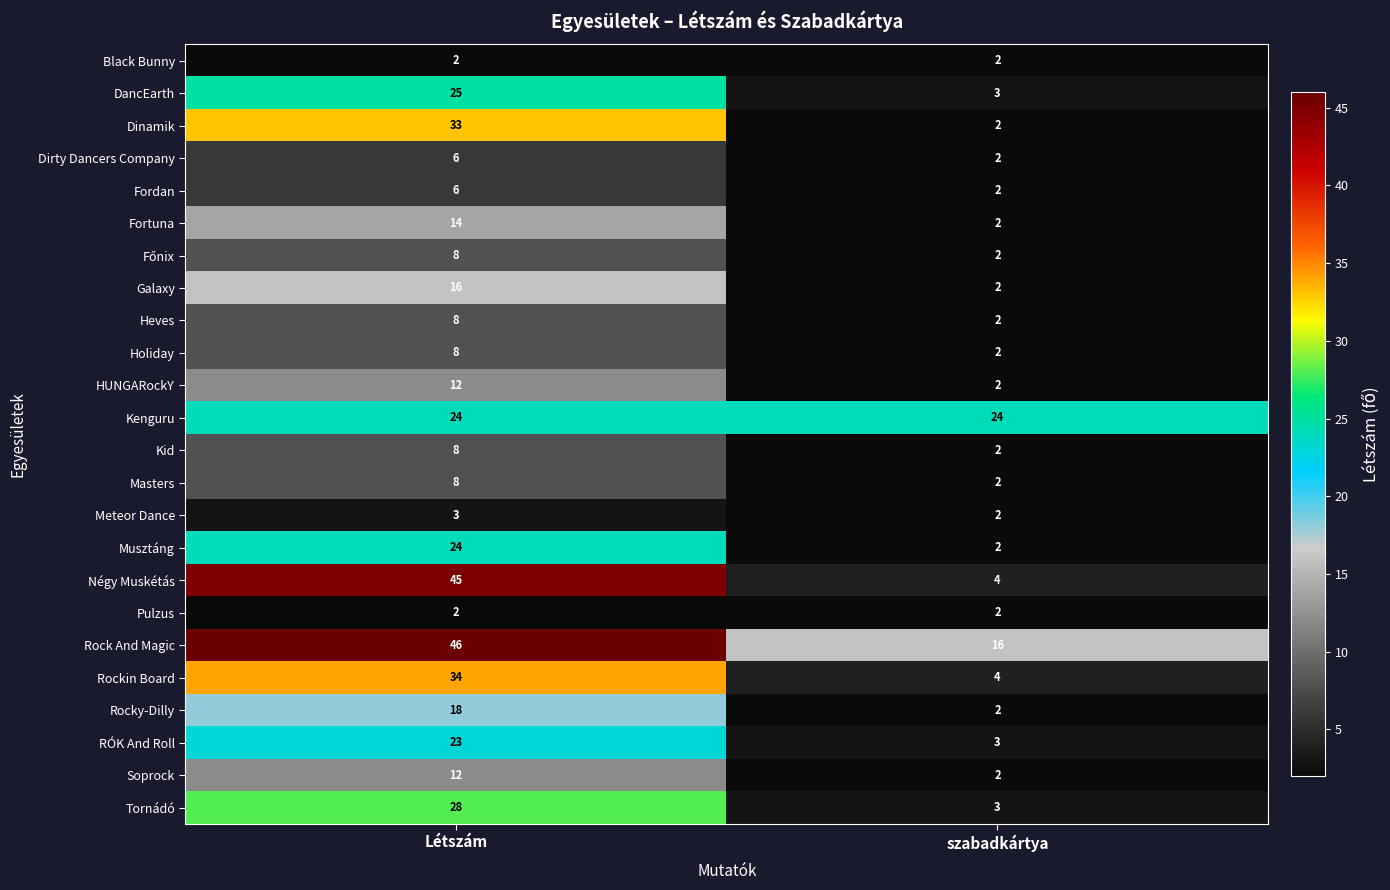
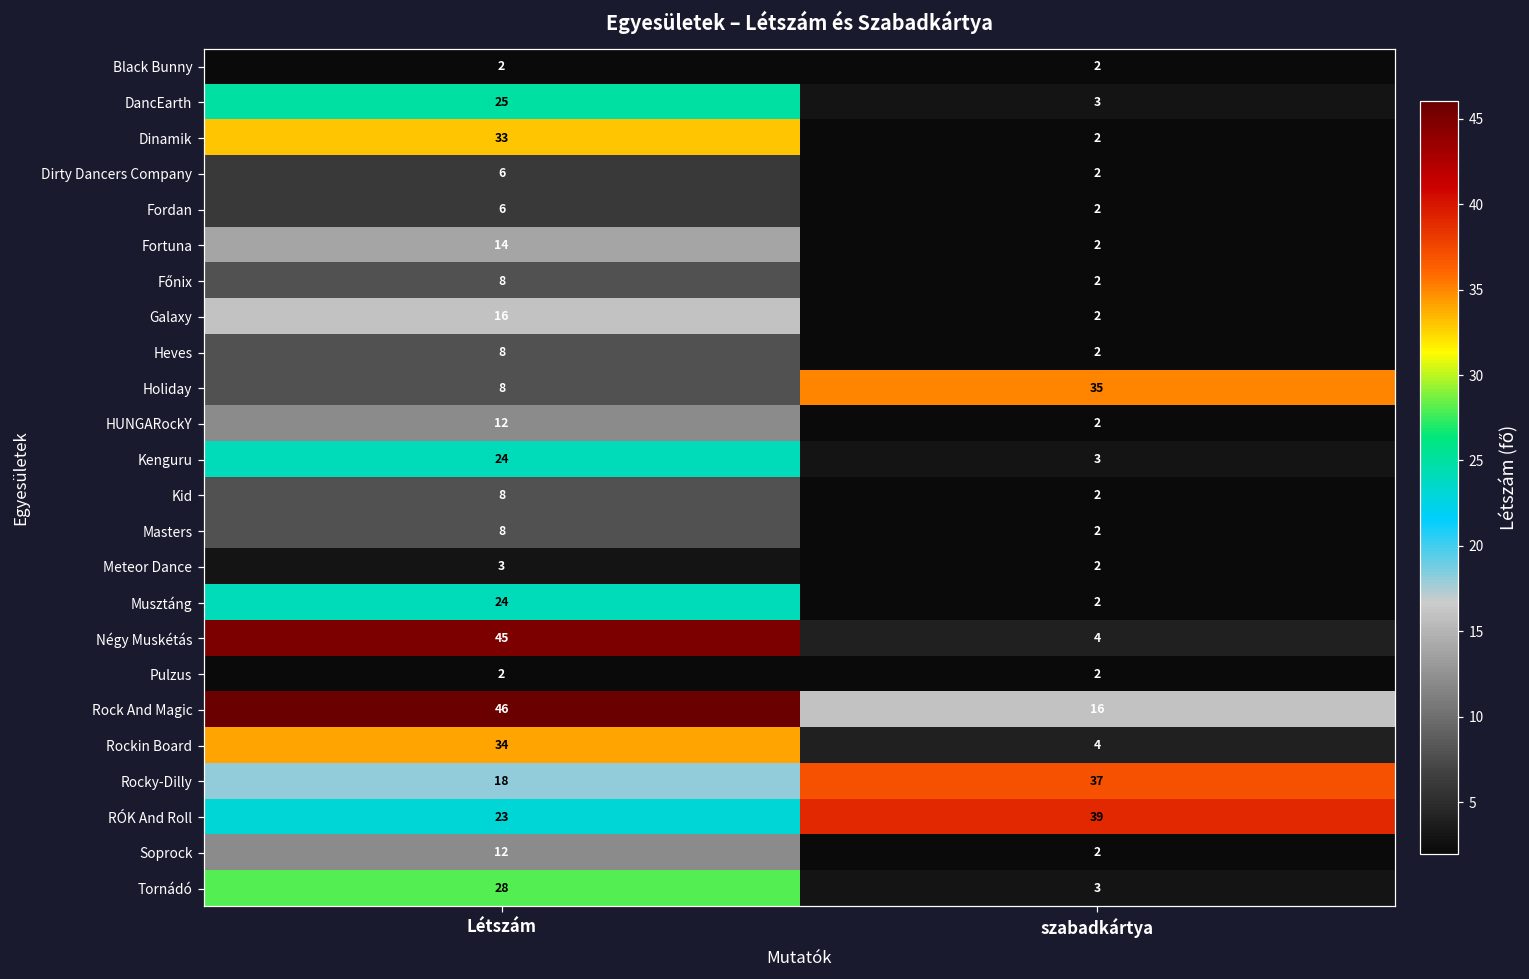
Holiday, szabadkártya: 2 -> 35
Kenguru, szabadkártya: 24 -> 3
Rocky-Dilly, szabadkártya: 2 -> 37
RÓK And Roll, szabadkártya: 3 -> 39
